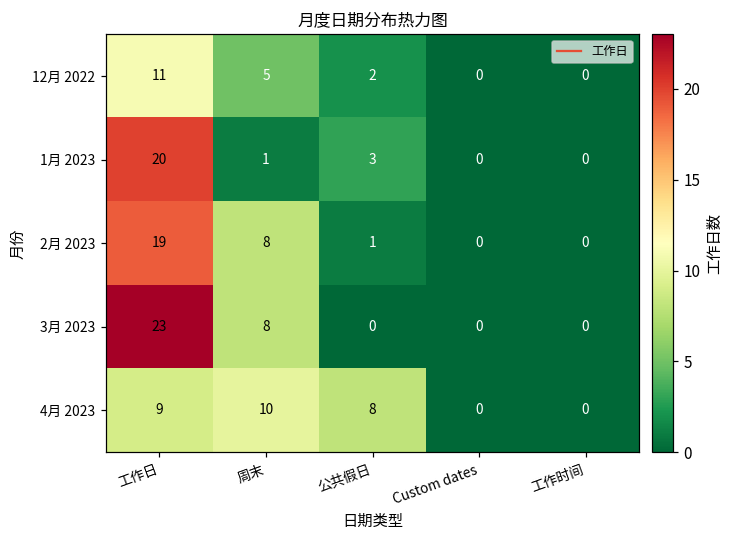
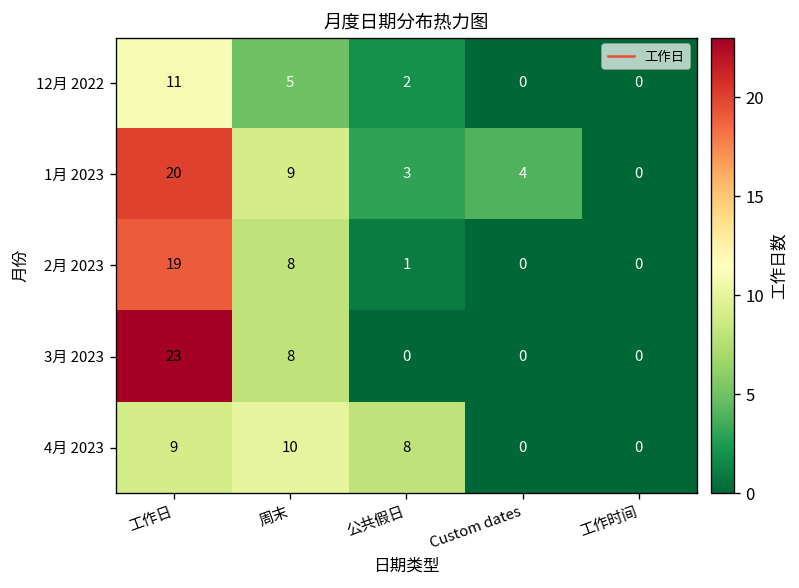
1月 2023, 周末: 1 -> 9
1月 2023, Custom dates: 0 -> 4
